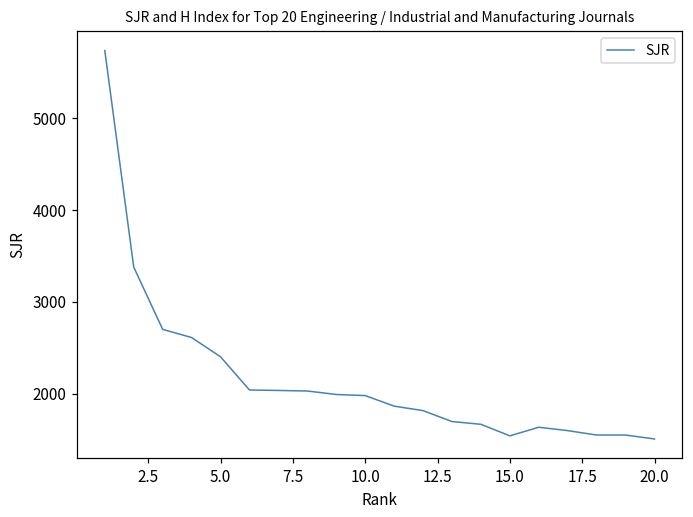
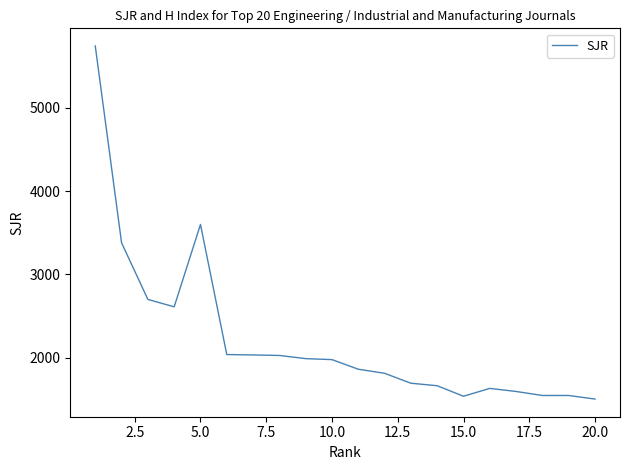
5.0: 2400 -> 3600
